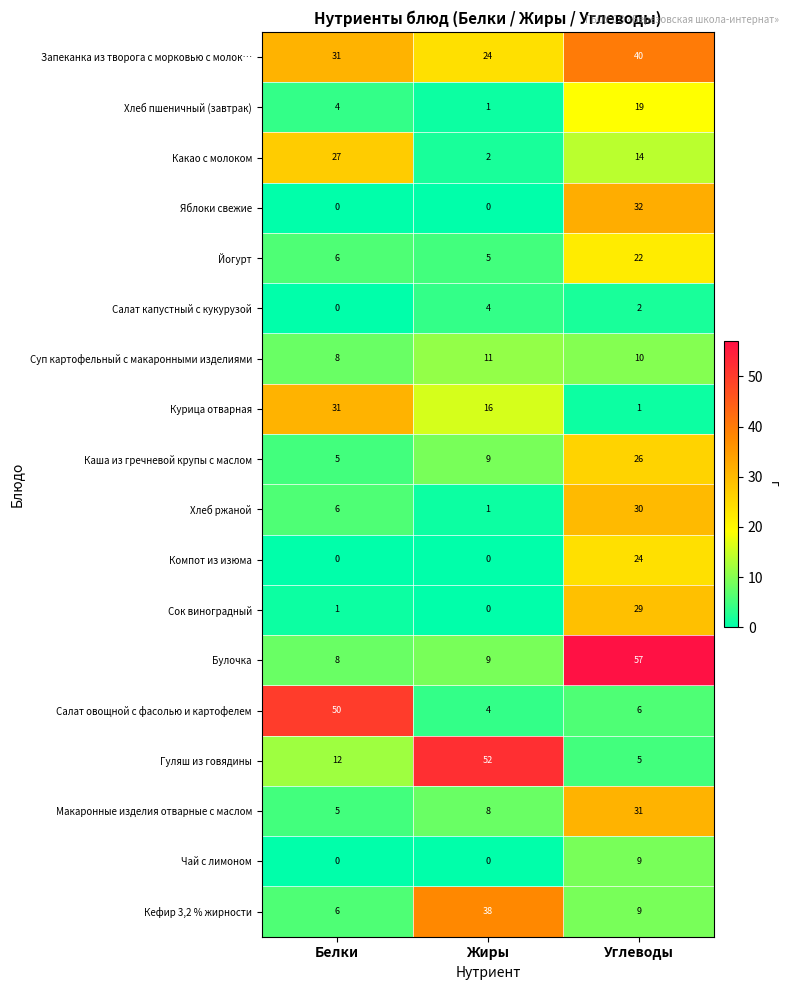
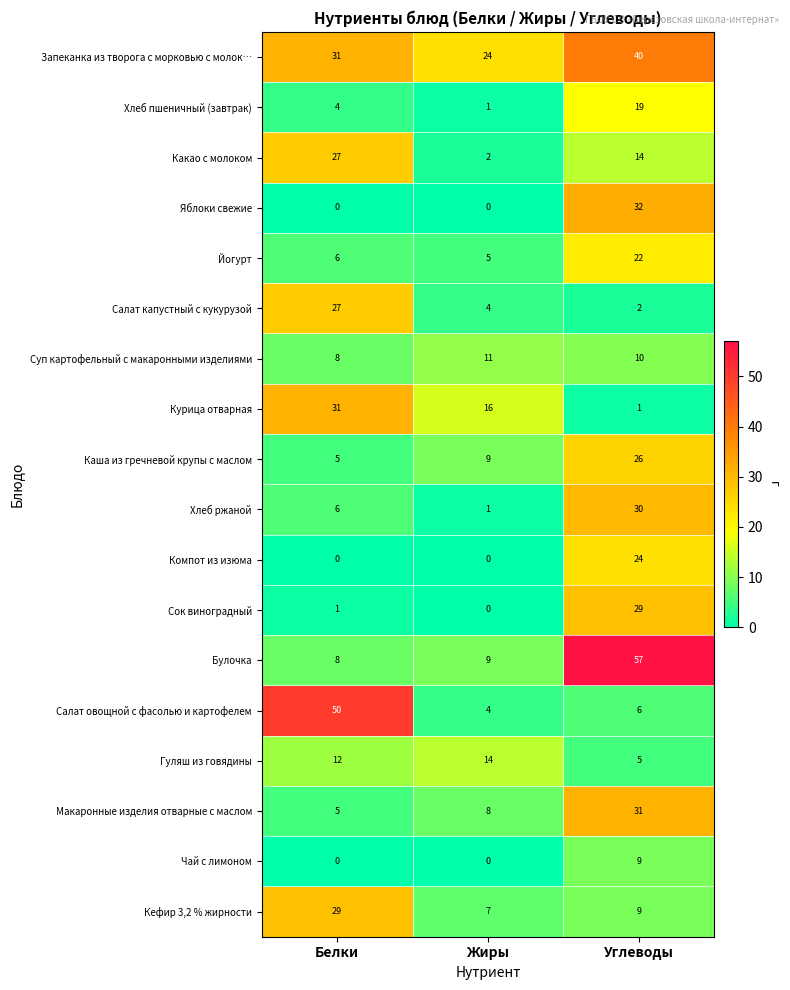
Салат капустный с кукурузой, Белки: 0 -> 27
Гуляш из говядины, Жиры: 52 -> 14
Кефир 3,2 % жирности, Белки: 6 -> 29
Кефир 3,2 % жирности, Жиры: 38 -> 7
